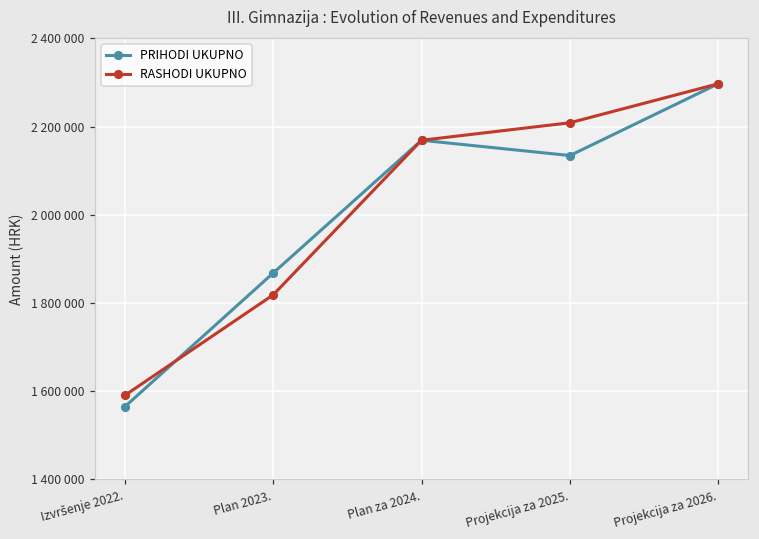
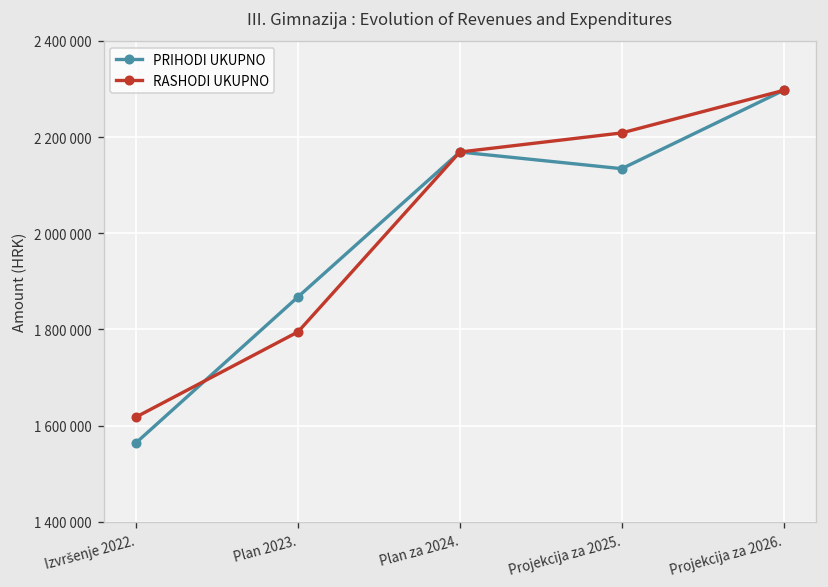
RASHODI UKUPNO, Izvršenje 2022.: 1590000 -> 1620000
RASHODI UKUPNO, Plan 2023.: 1820000 -> 1790000
